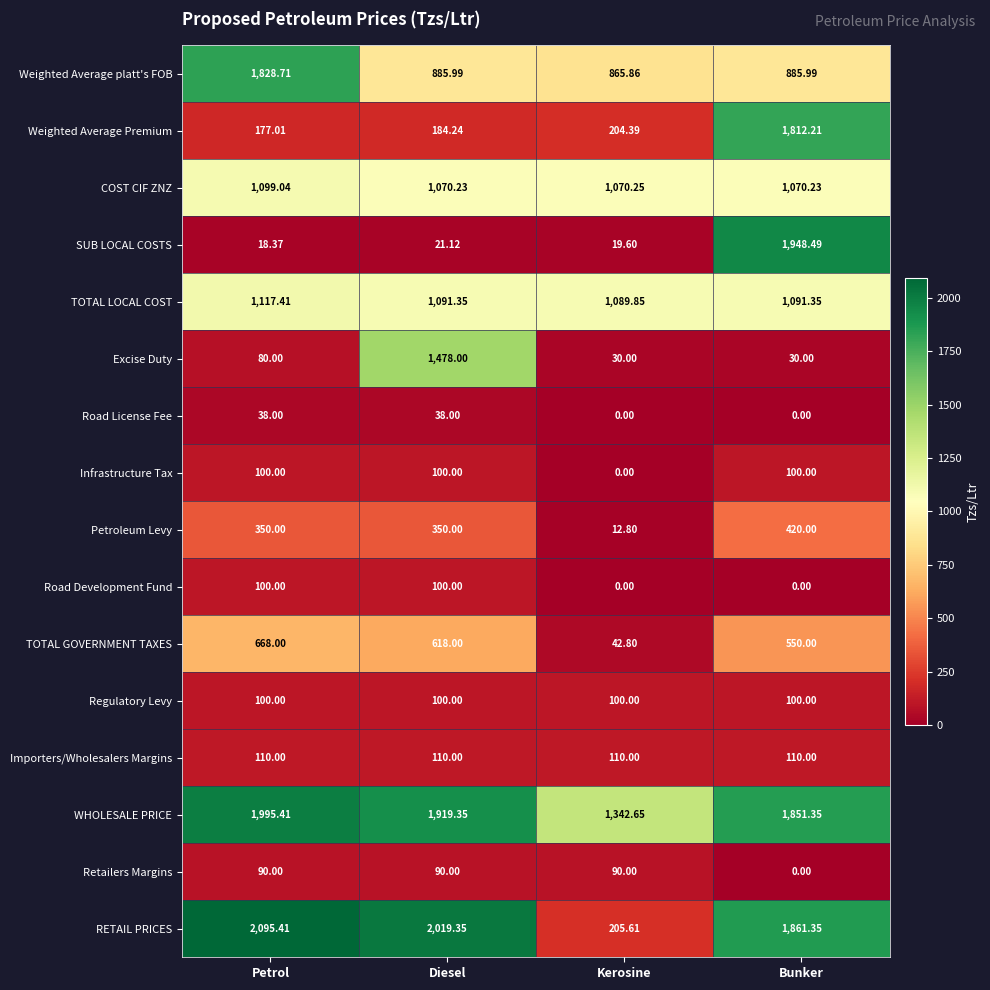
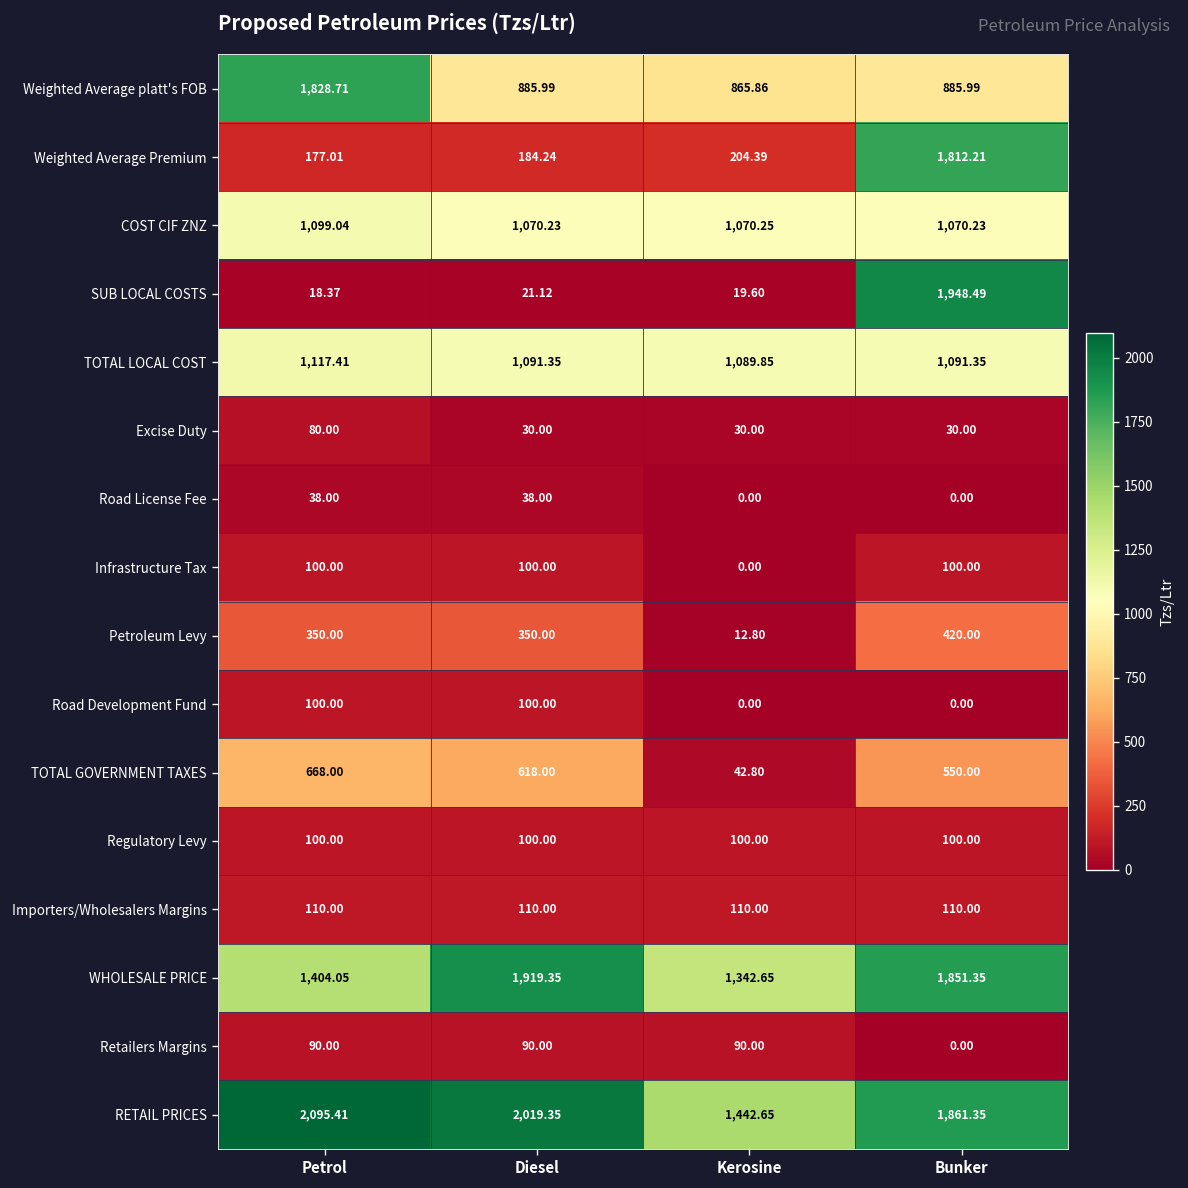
Excise Duty, Diesel: 1,478.00 -> 30.00
WHOLESALE PRICE, Petrol: 1,995.41 -> 1,404.05
RETAIL PRICES, Kerosine: 205.61 -> 1,442.65
